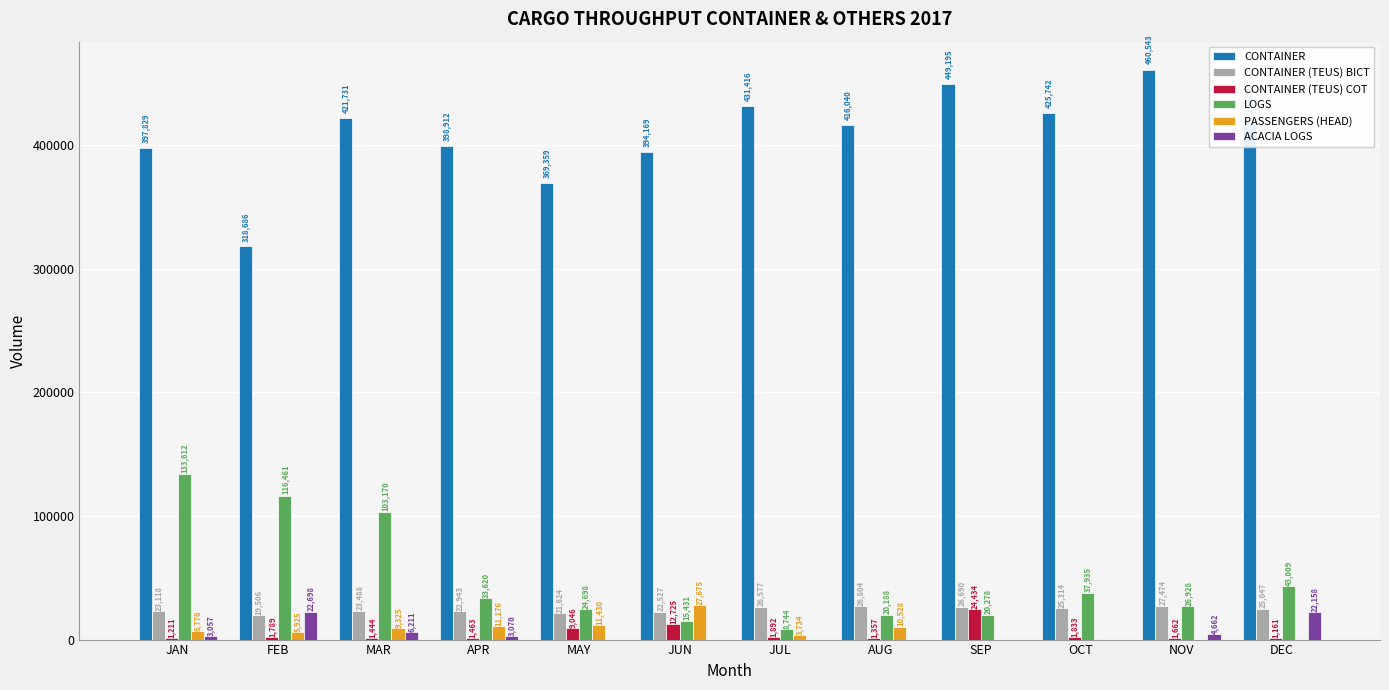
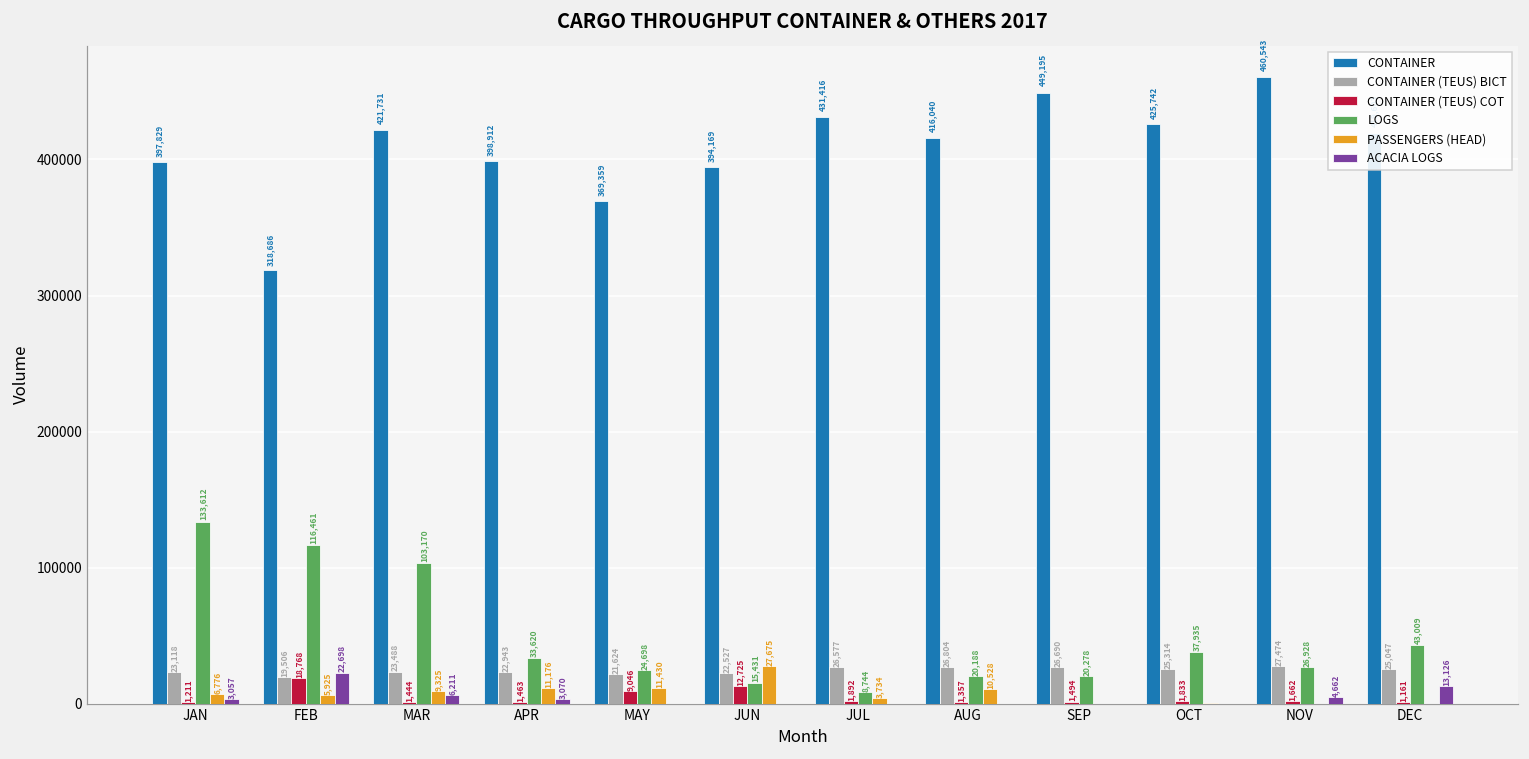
CONTAINER (TEUS) COT, FEB: 1,789 -> 18,768
CONTAINER (TEUS) COT, SEP: 24,434 -> 1,494
ACACIA LOGS, DEC: 22,158 -> 13,126
